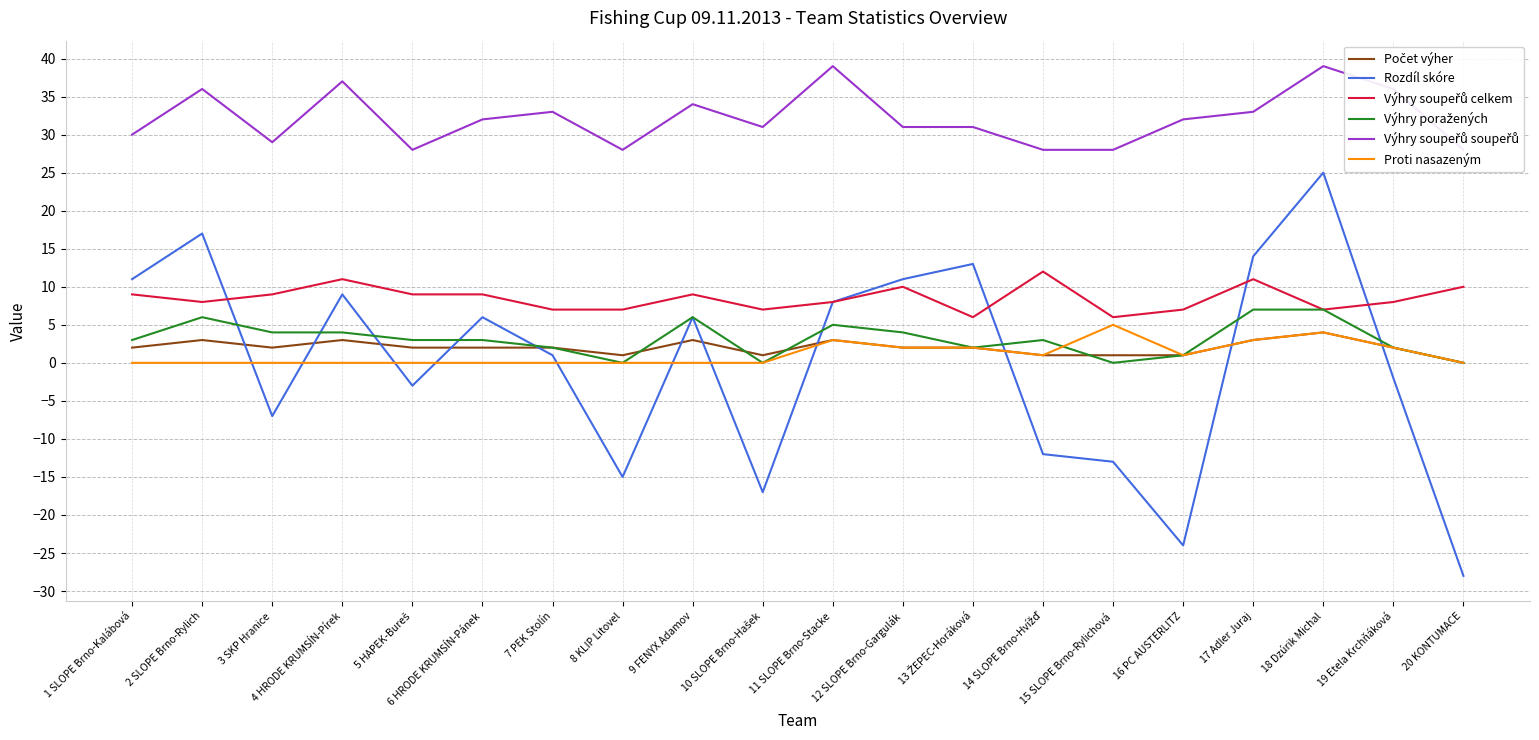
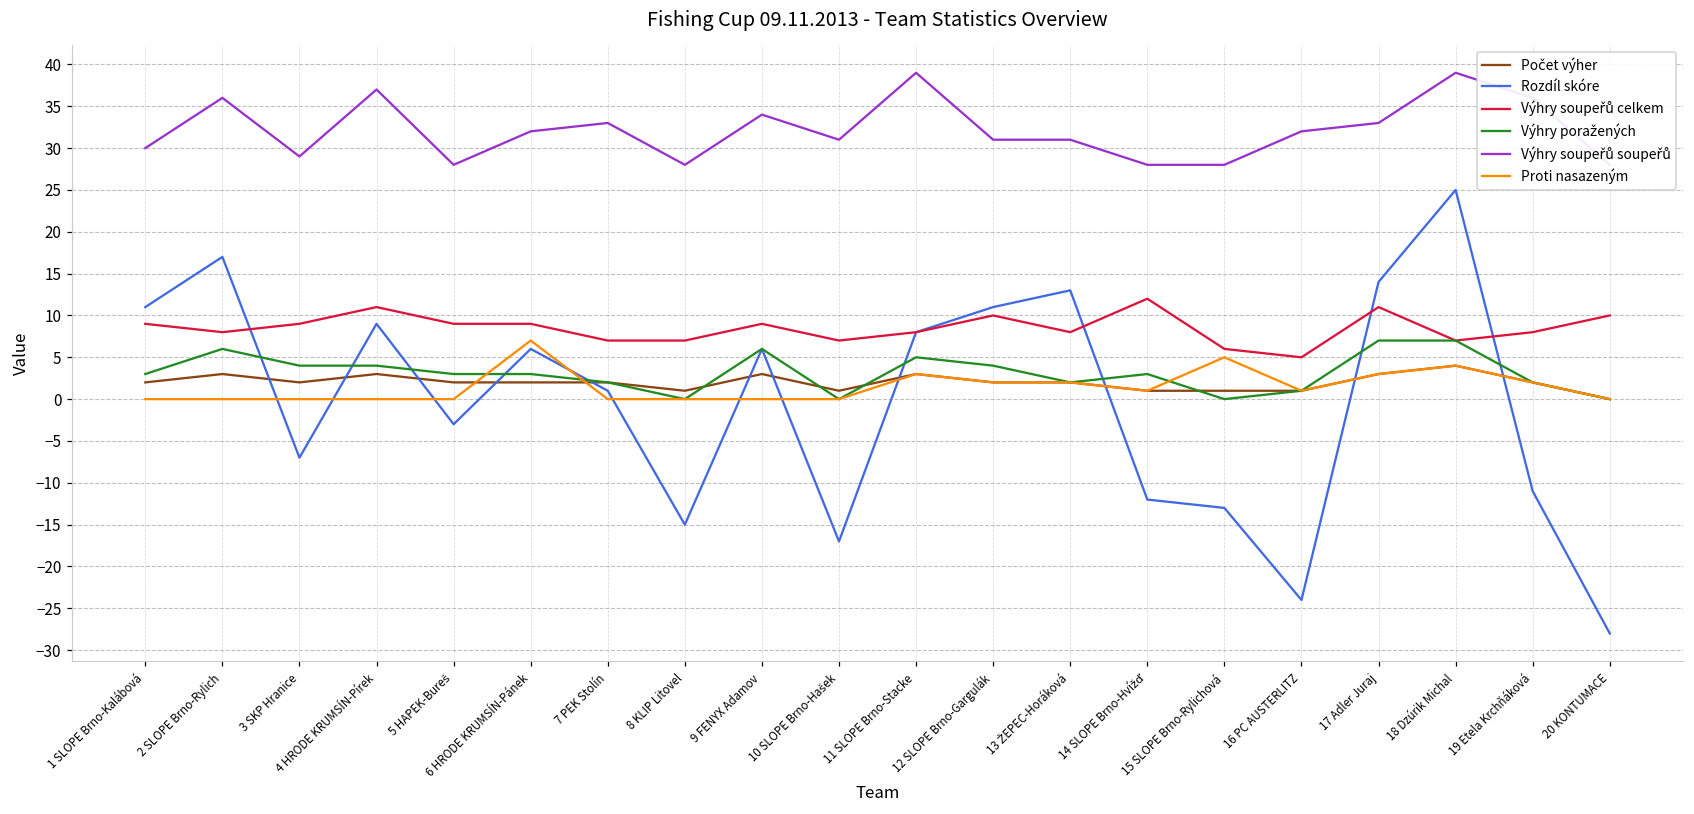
Proti nasazeným, 6 HRODE KRUMSÍN-Pánek: 0 -> 7
Výhry soupeřů celkem, 13 ŽEPEC-Horáková: 6 -> 8
Výhry soupeřů celkem, 16 PC AUSTERLITZ: 7 -> 5
Rozdíl skóre, 19 Etela Krchňáková: -2 -> -11
